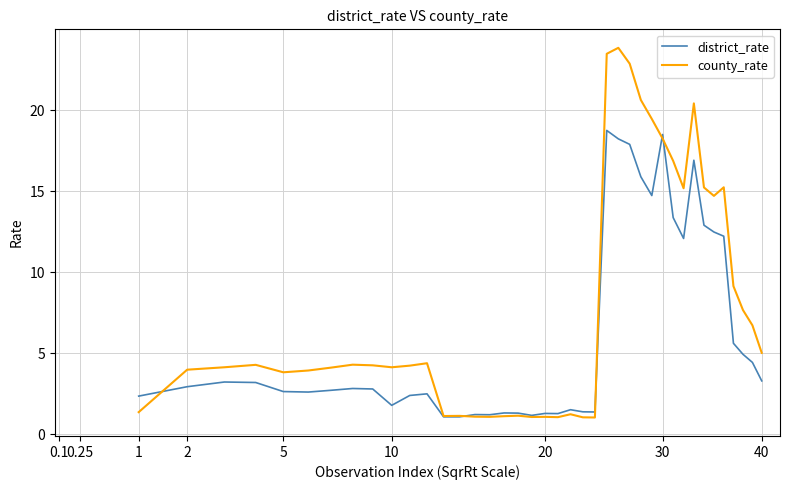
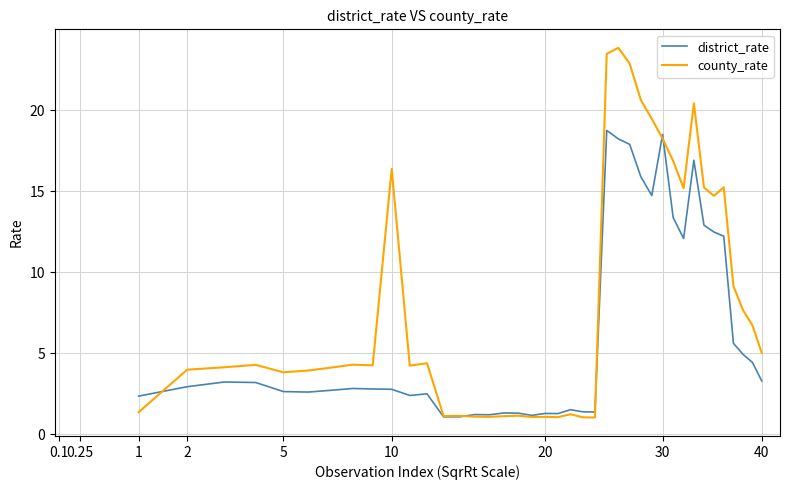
district_rate, 10: 1.8 -> 2.8
county_rate, 10: 4.1 -> 16.4
